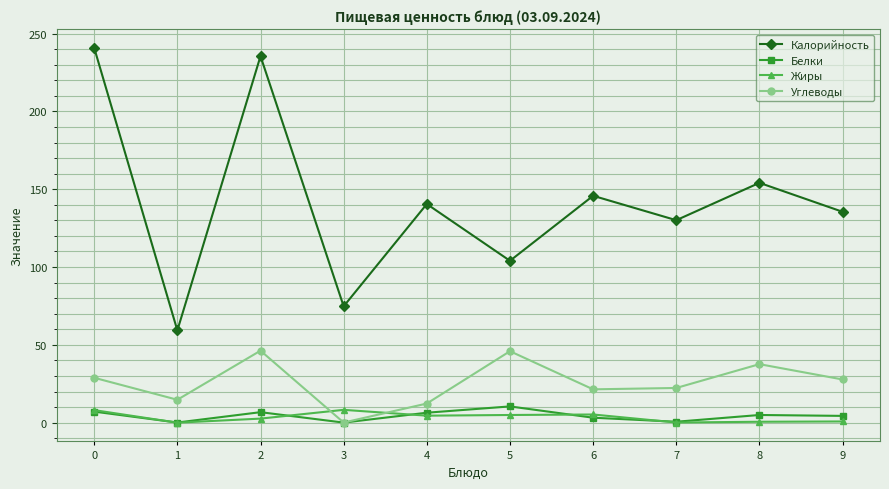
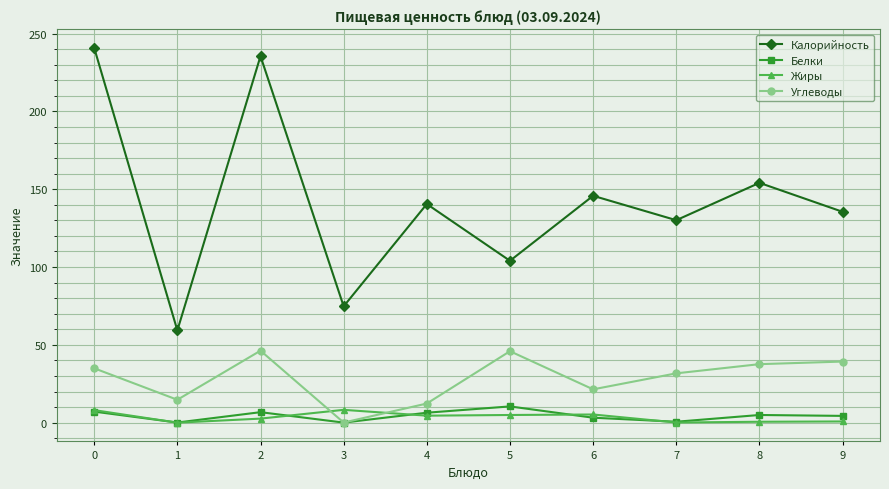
Углеводы, 0: 29 -> 35
Углеводы, 7: 22 -> 32
Углеводы, 9: 28 -> 39
